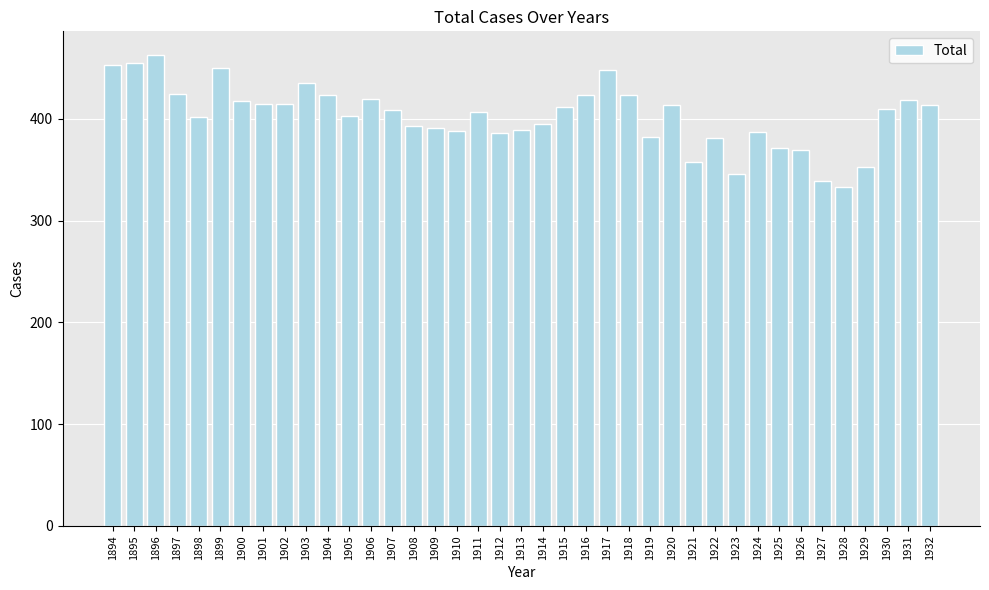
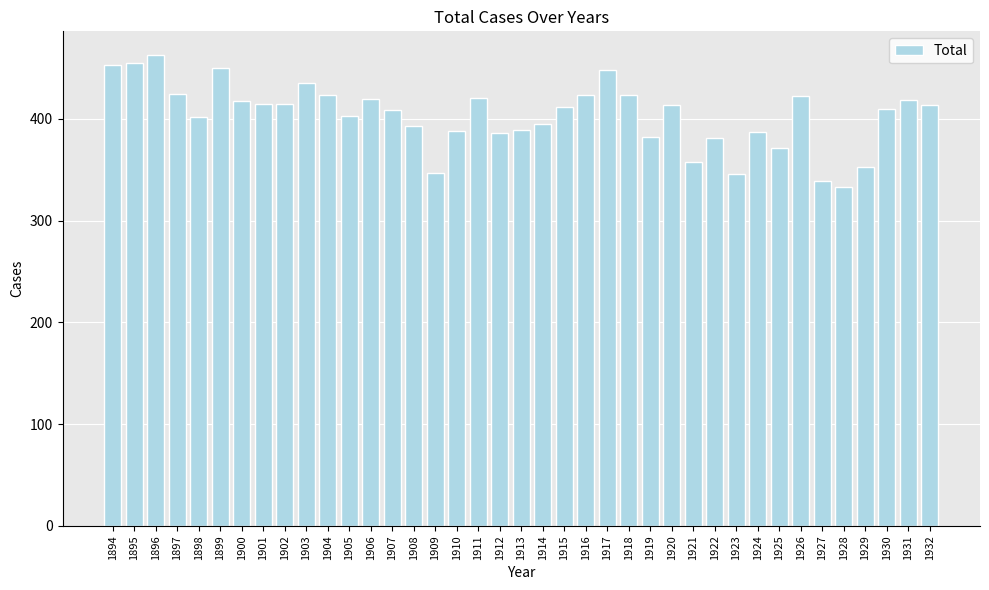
1909: 391 -> 347
1911: 407 -> 421
1926: 369 -> 423
